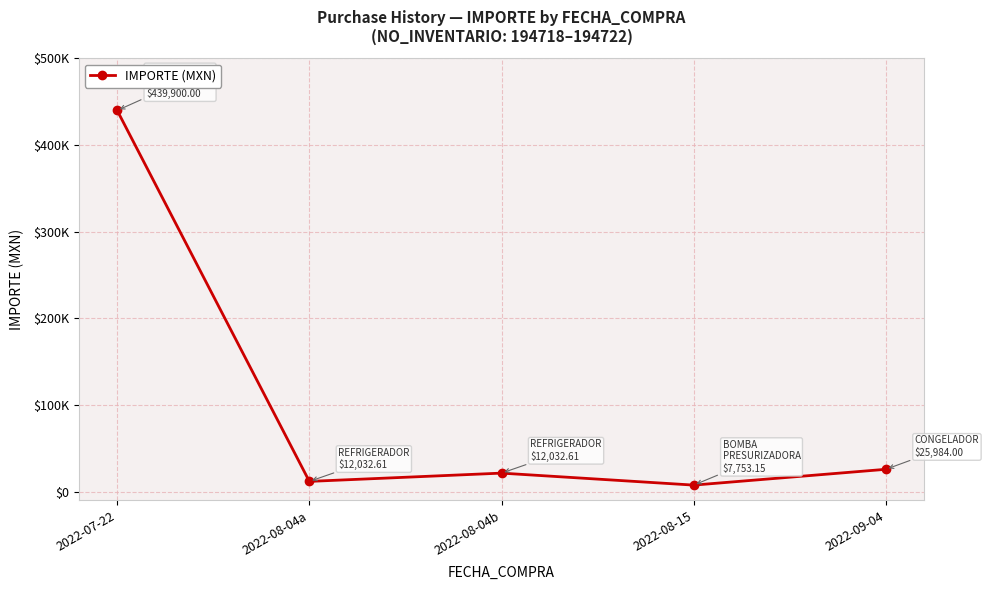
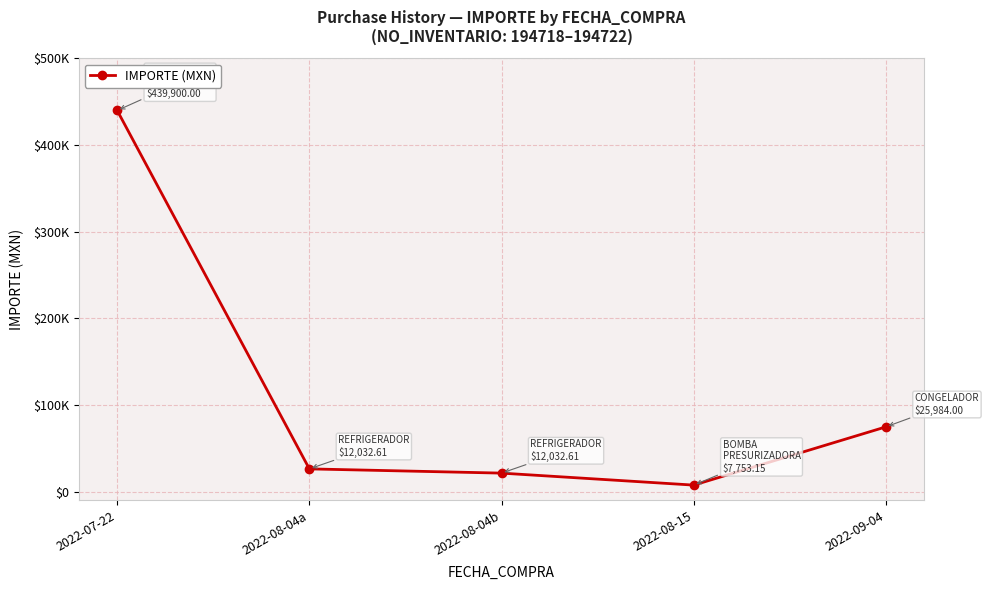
2022-08-04a: $10000 -> $30000
2022-09-04: $30000 -> $70000
